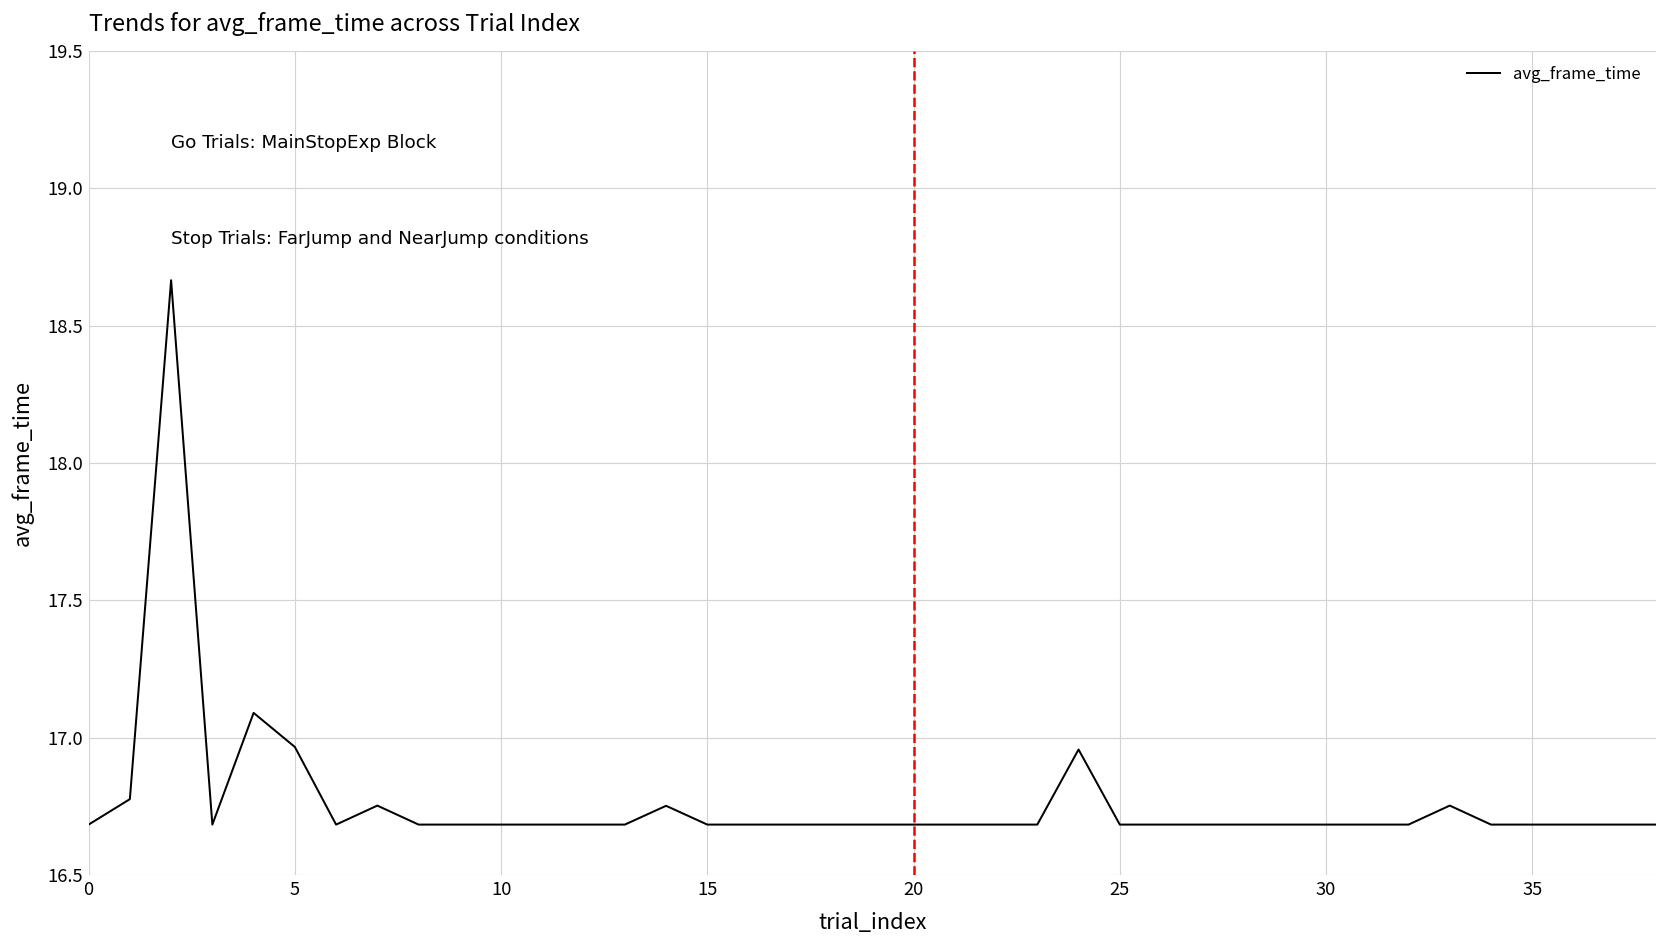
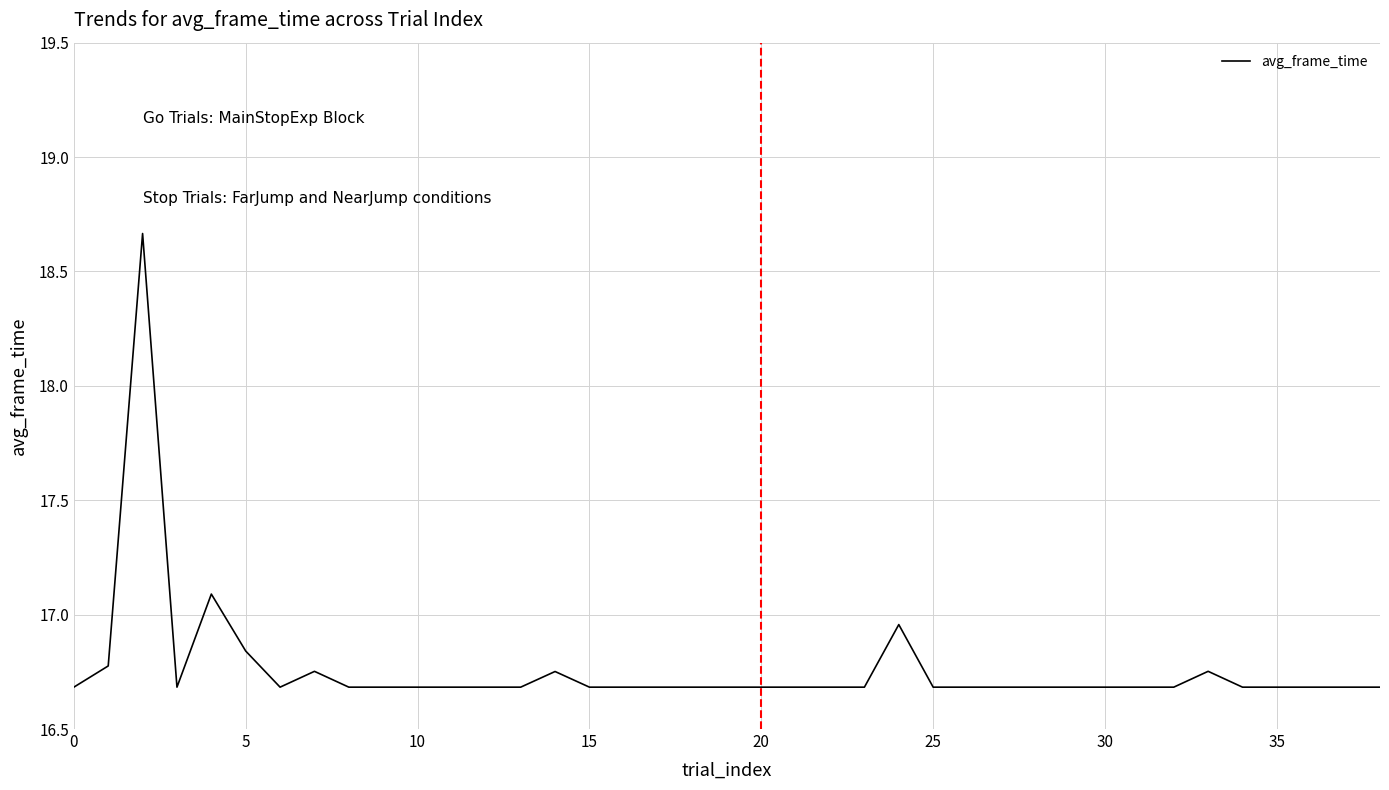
5: 16.97 -> 16.84
